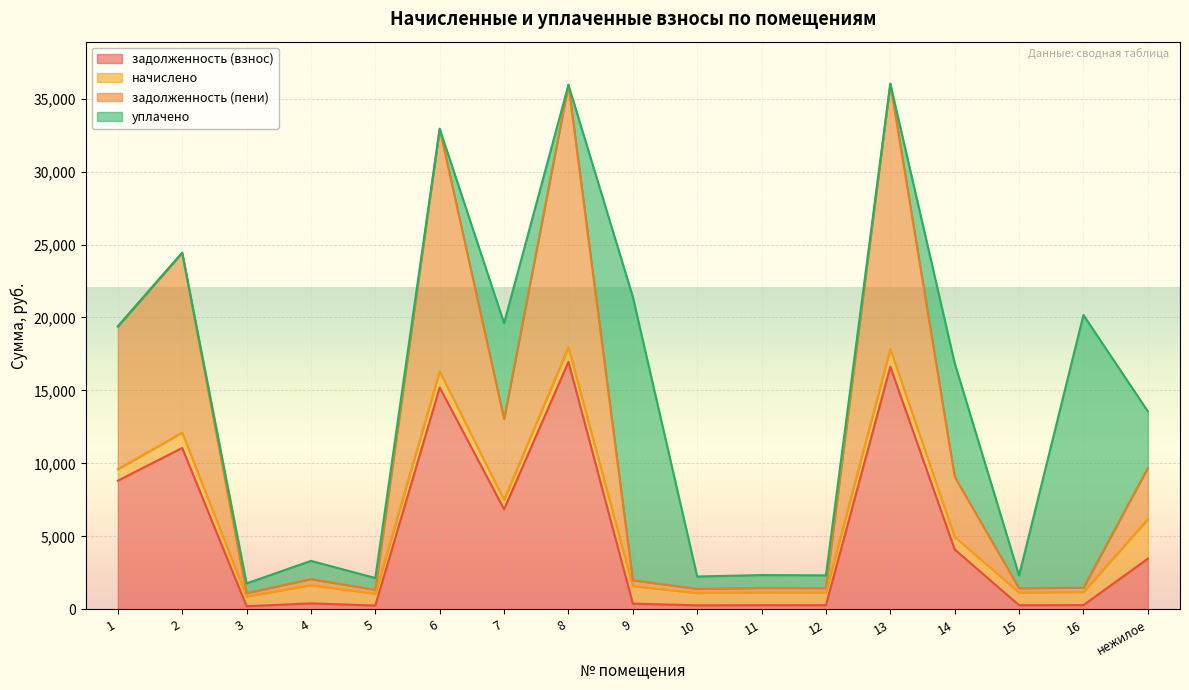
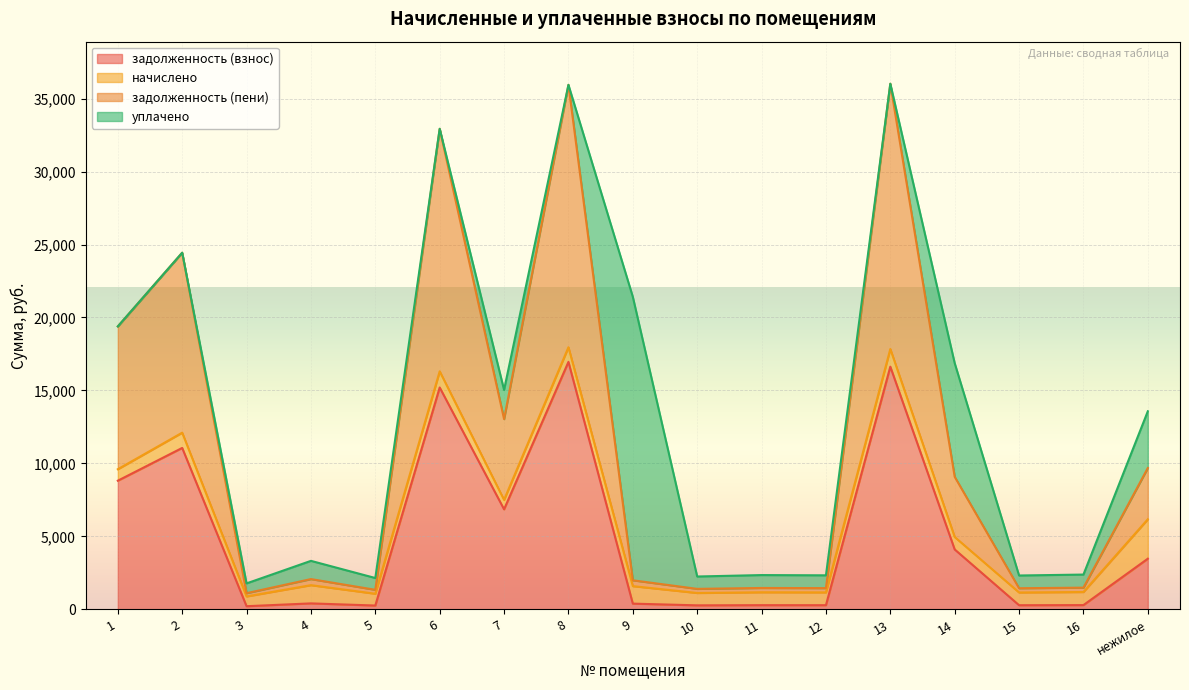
уплачено, 7: 6,600 -> 2,000
уплачено, 16: 18,700 -> 900
